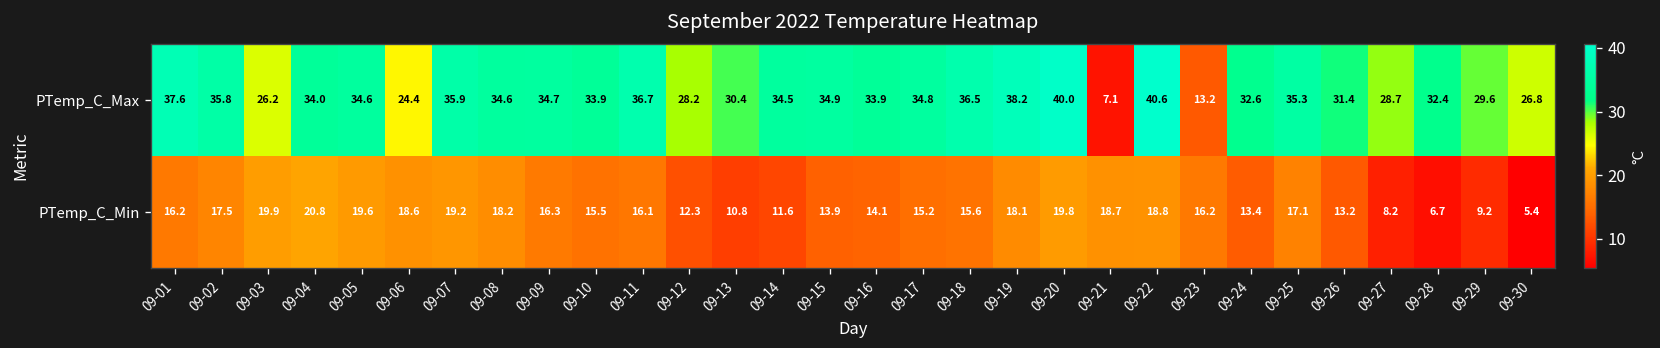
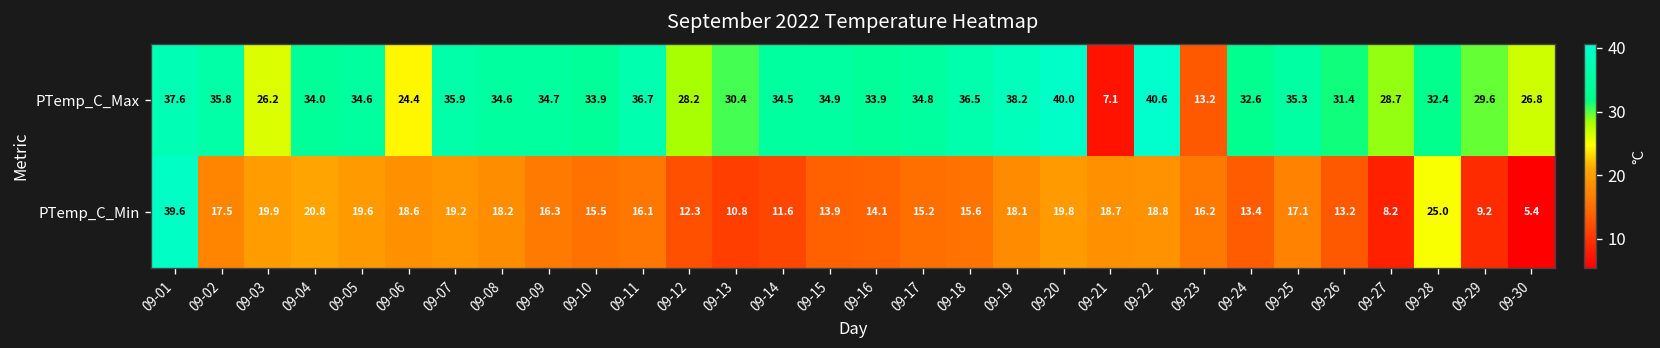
PTemp_C_Min, 09-01: 16.2 -> 39.6
PTemp_C_Min, 09-28: 6.7 -> 25.0
